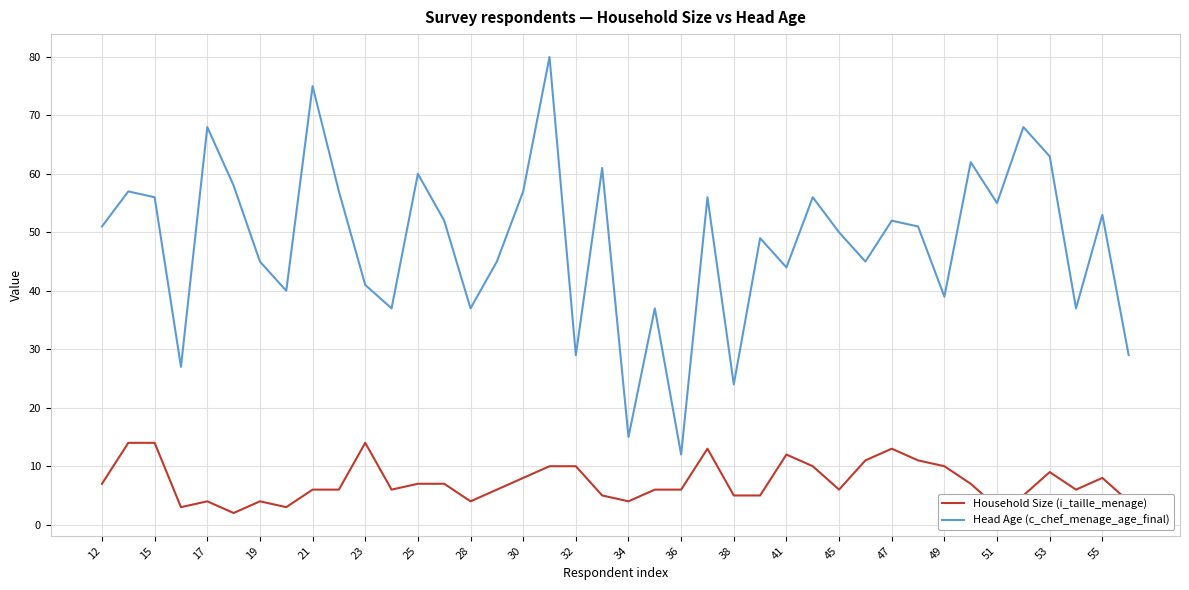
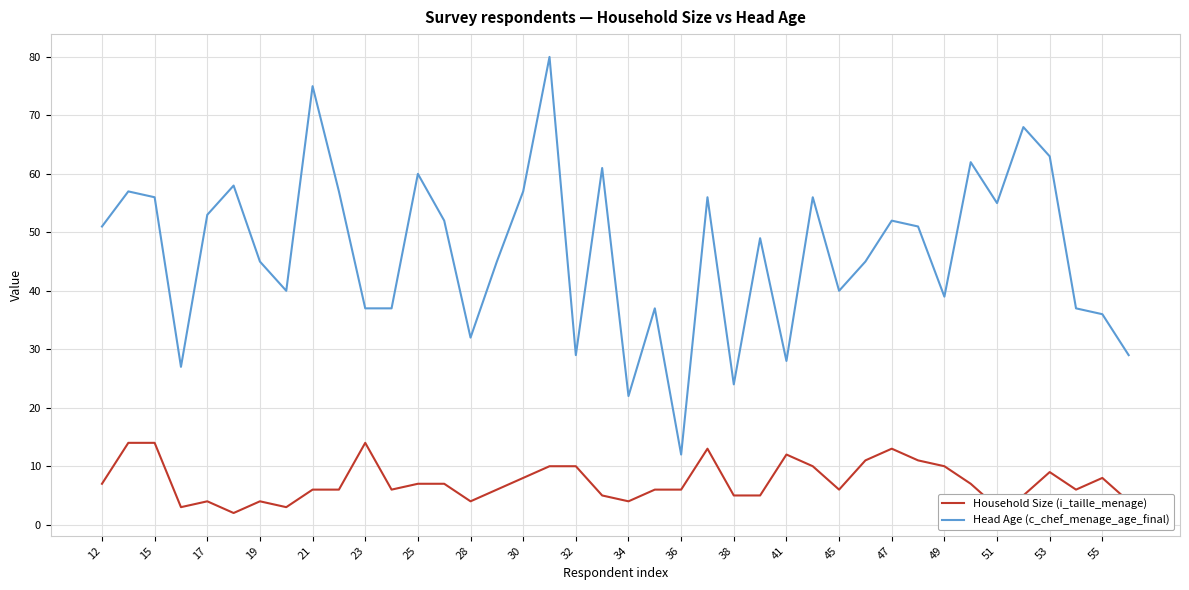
Head Age (c_chef_menage_age_final), 17: 68 -> 53
Head Age (c_chef_menage_age_final), 23: 41 -> 37
Head Age (c_chef_menage_age_final), 28: 37 -> 32
Head Age (c_chef_menage_age_final), 34: 15 -> 22
Head Age (c_chef_menage_age_final), 41: 44 -> 28
Head Age (c_chef_menage_age_final), 45: 50 -> 40
Head Age (c_chef_menage_age_final), 55: 53 -> 36
